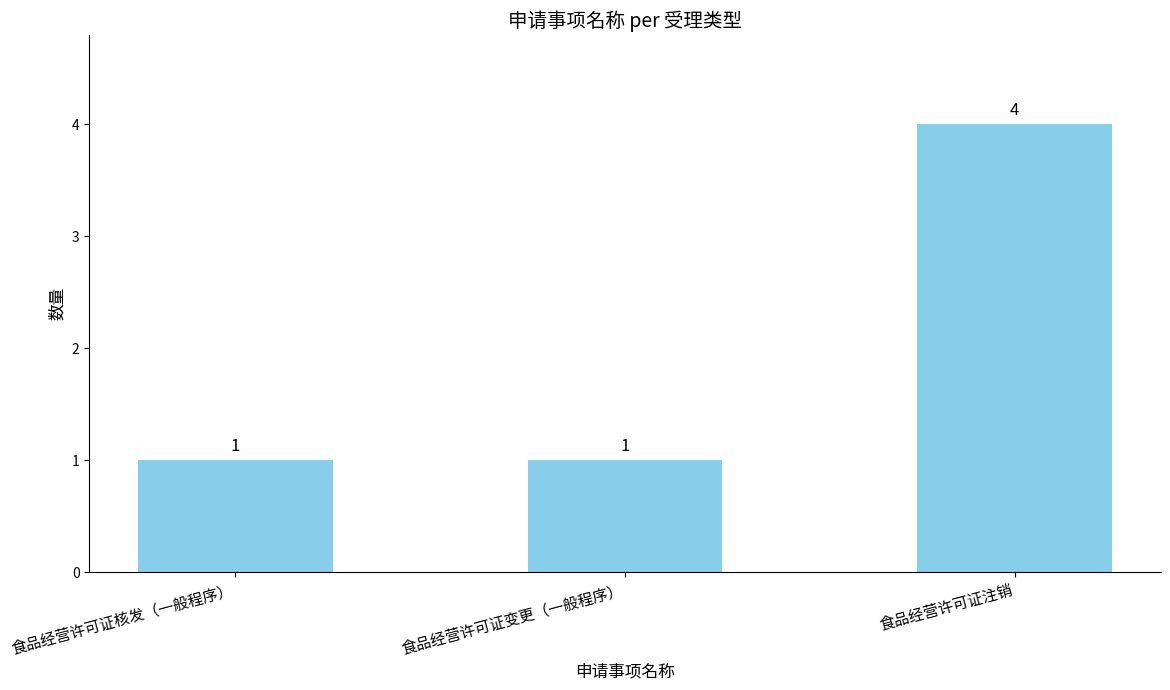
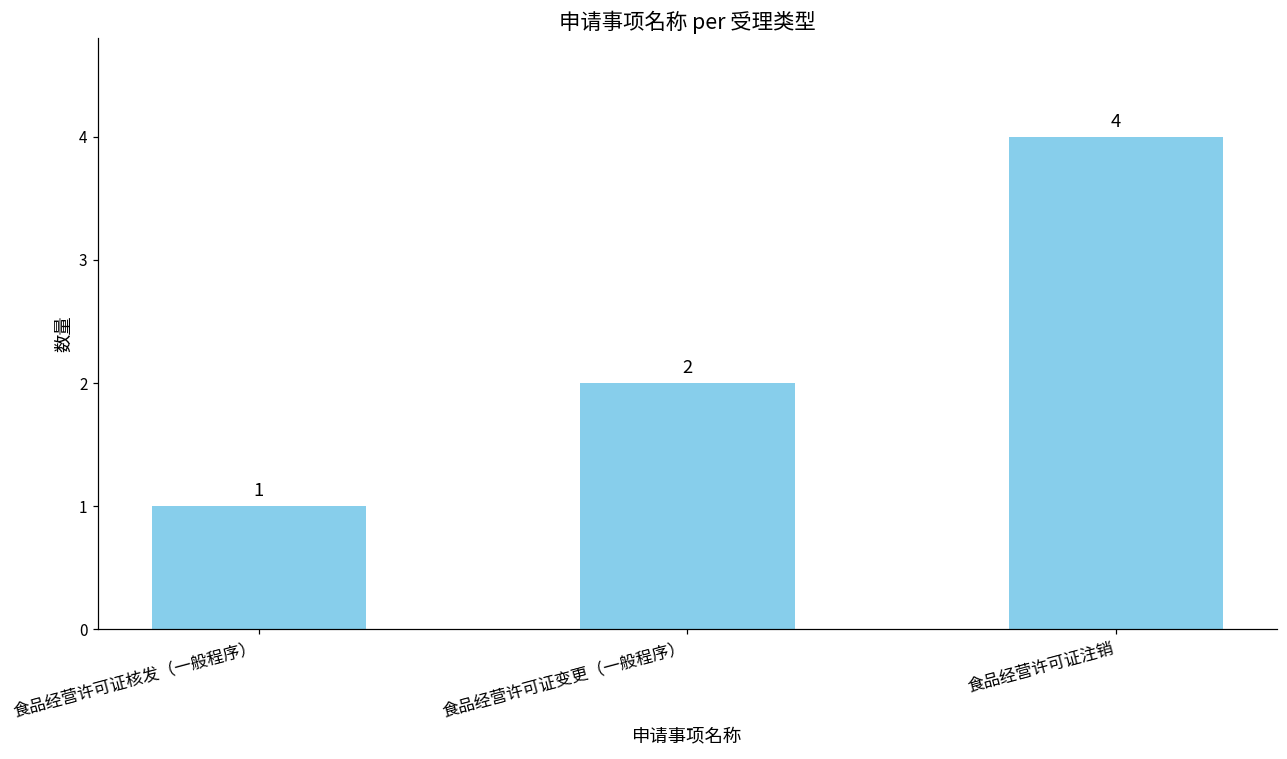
食品经营许可证变更（一般程序）: 1 -> 2
